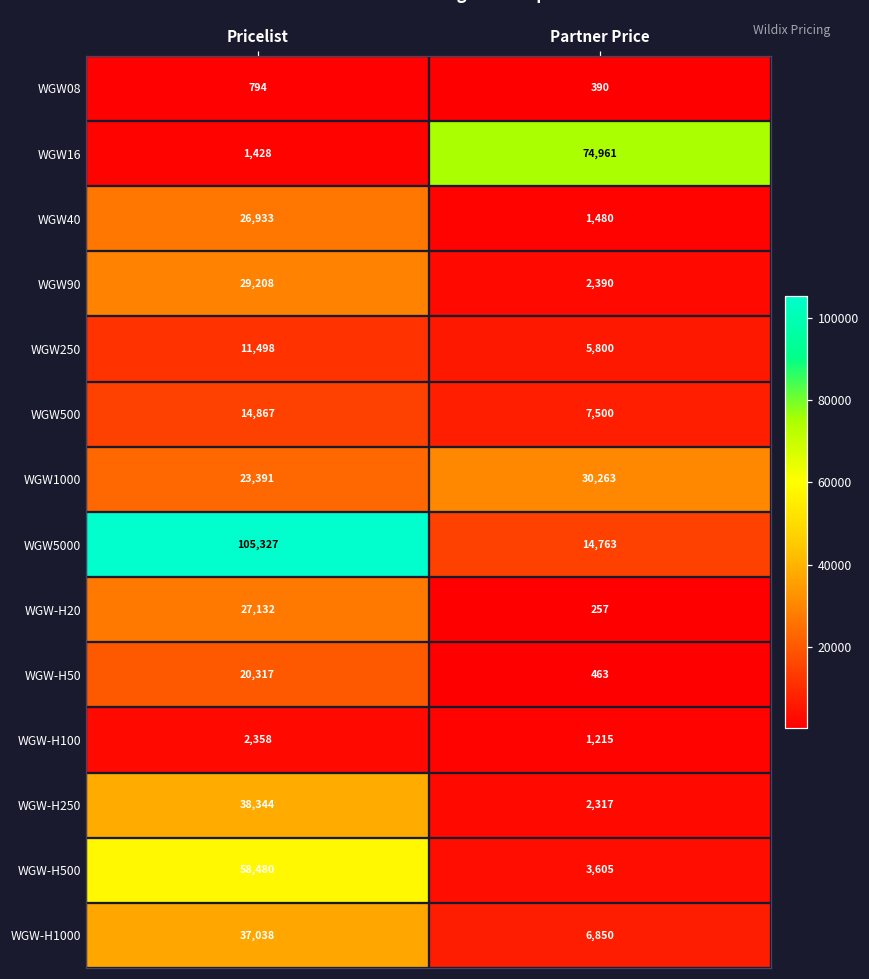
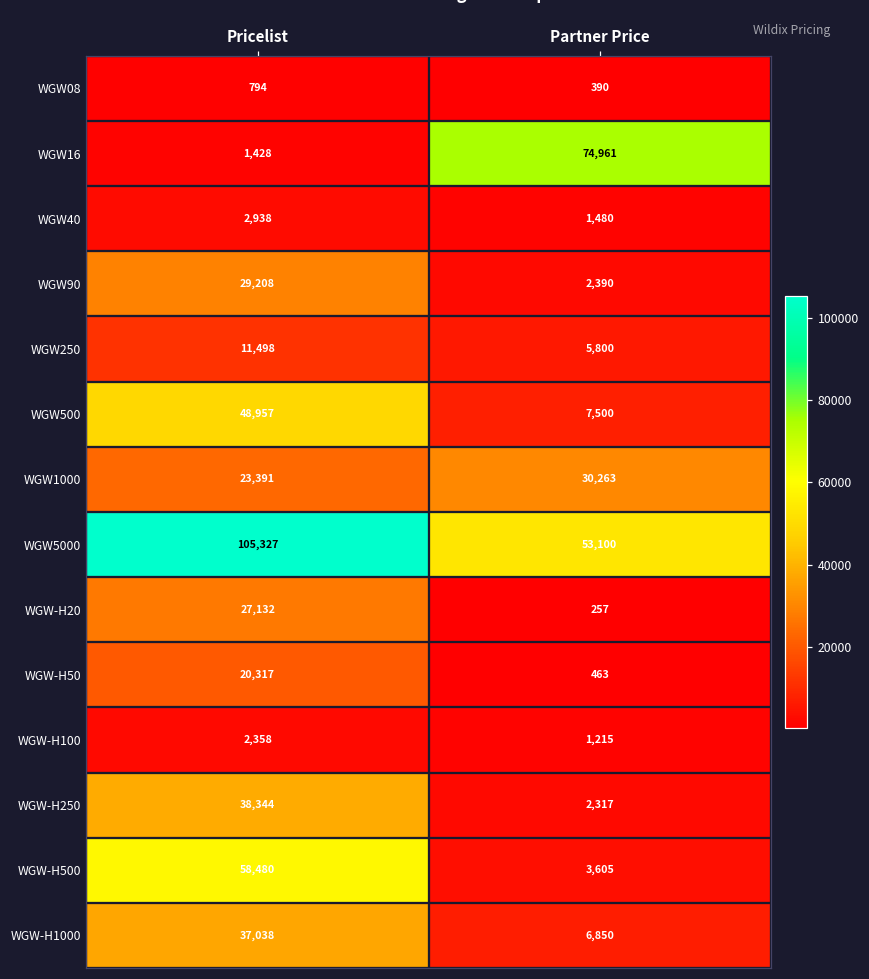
WGW40, Pricelist: 26,933 -> 2,938
WGW500, Pricelist: 14,867 -> 48,957
WGW5000, Partner Price: 14,763 -> 53,100
